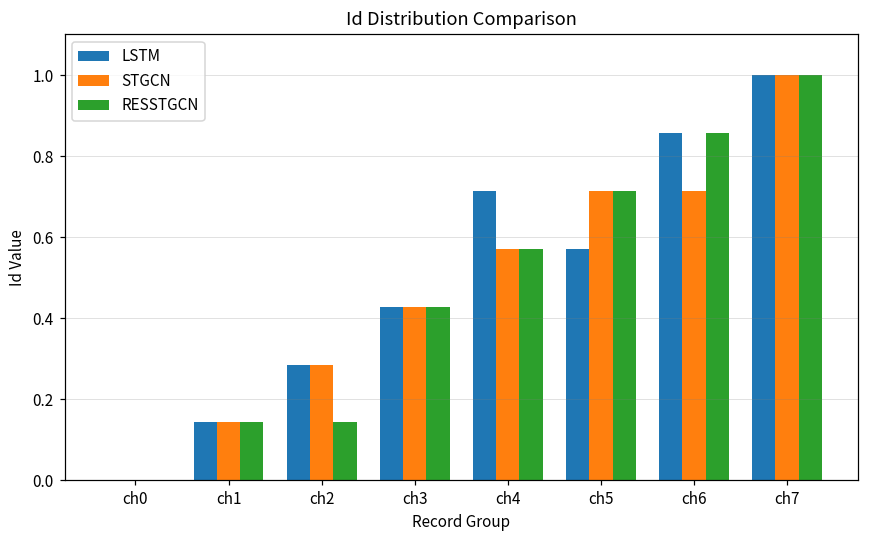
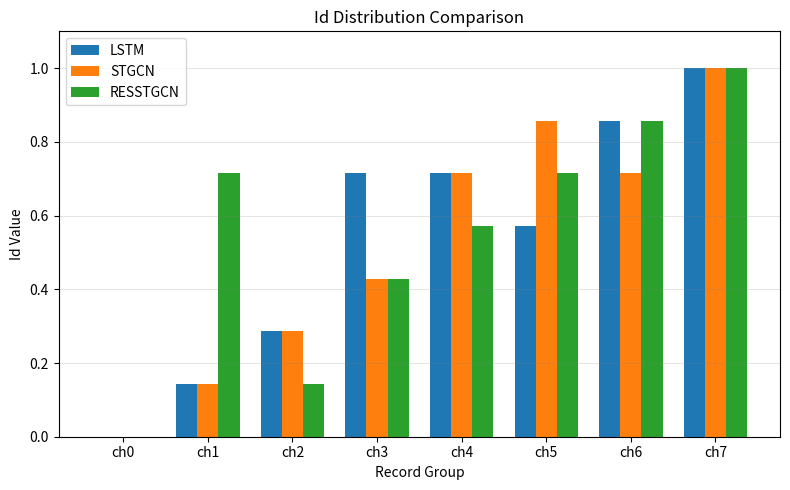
RESSTGCN, ch1: 0.14 -> 0.71
LSTM, ch3: 0.43 -> 0.71
STGCN, ch4: 0.57 -> 0.71
STGCN, ch5: 0.71 -> 0.86
